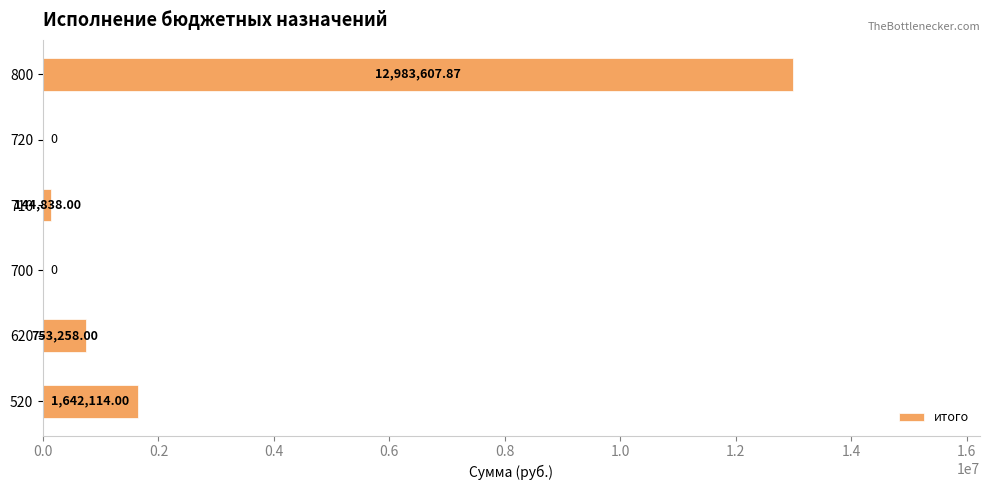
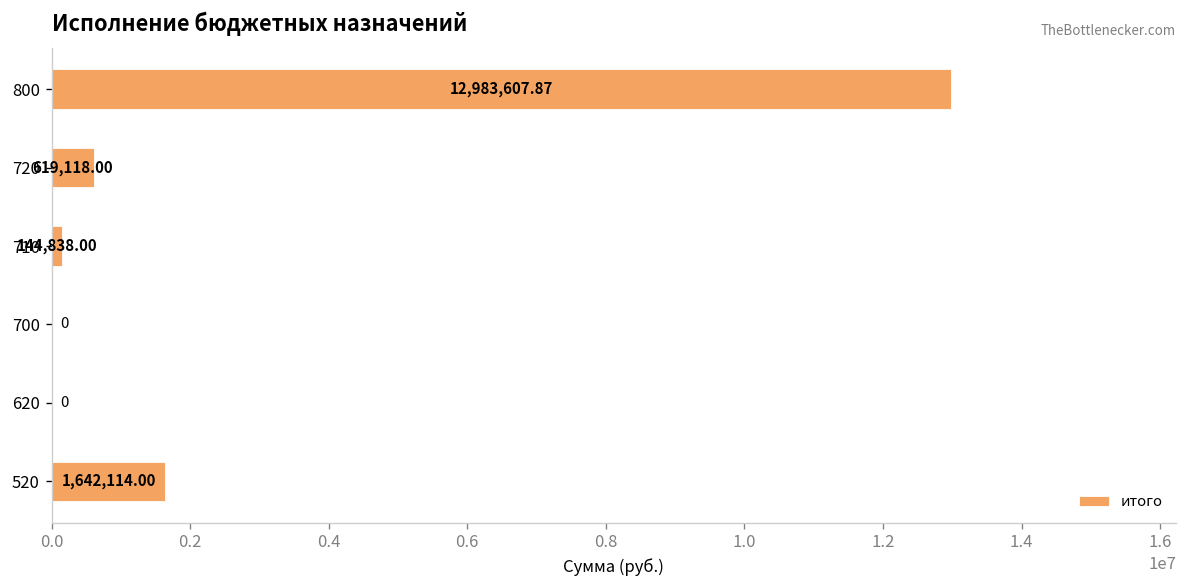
720: 0 -> 619,118.00
620: 753,258.00 -> 0
